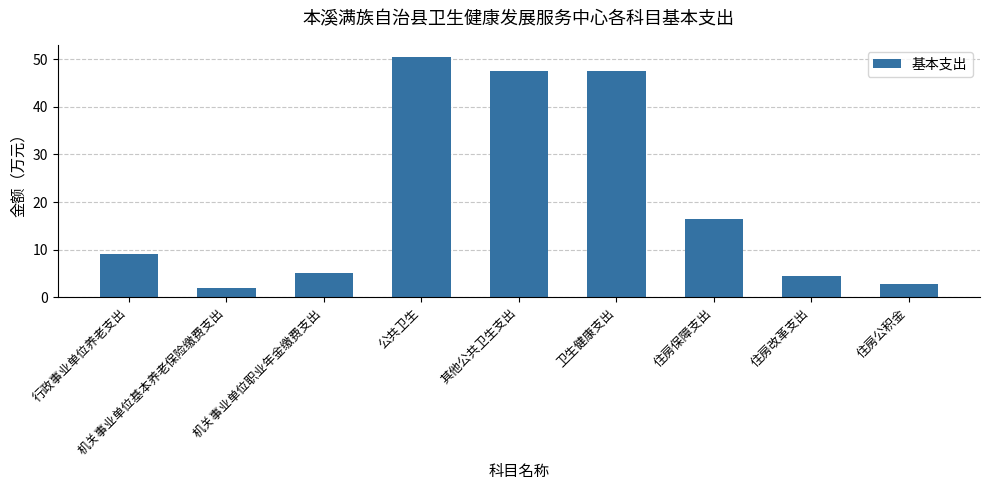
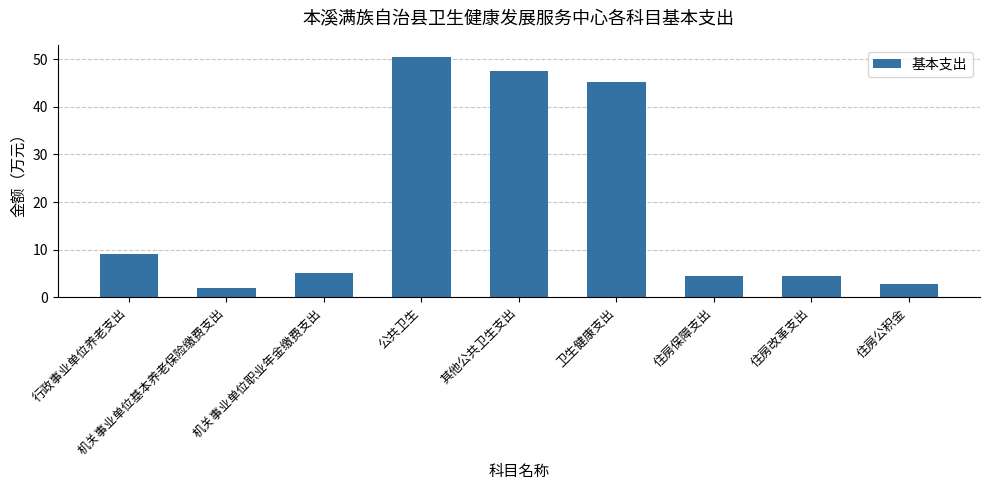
卫生健康支出: 48 -> 45
住房保障支出: 16 -> 5
